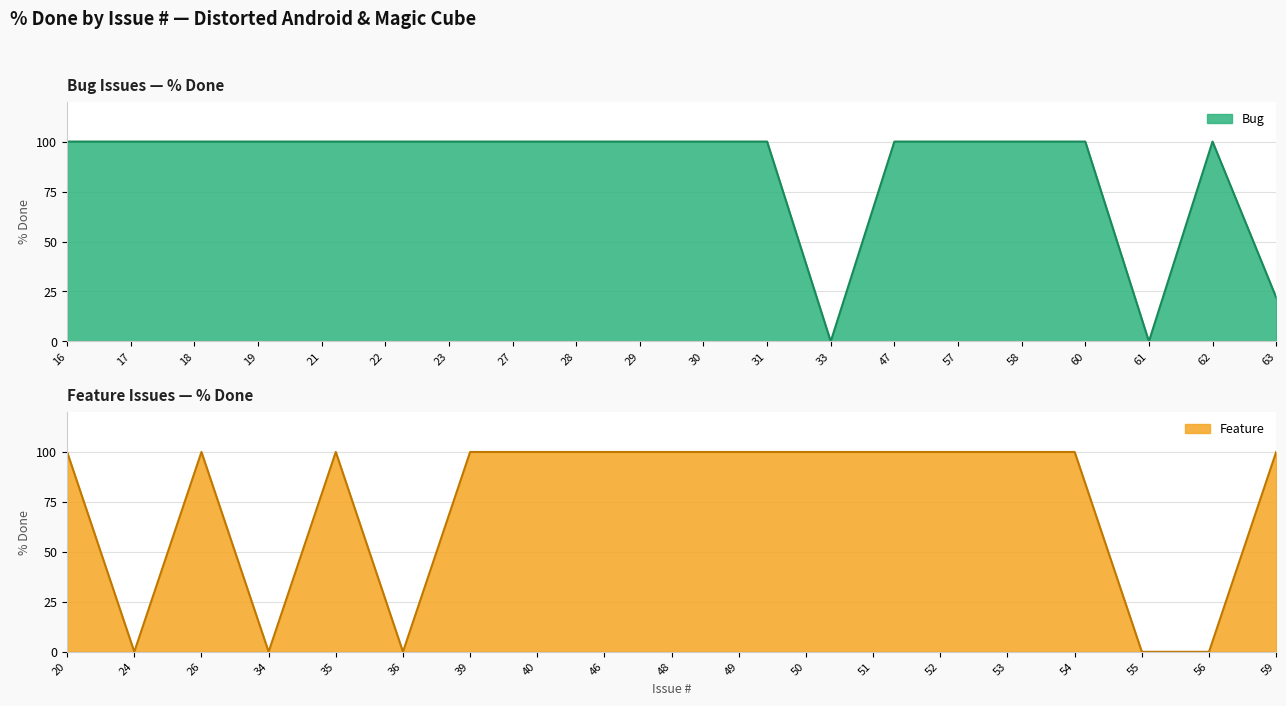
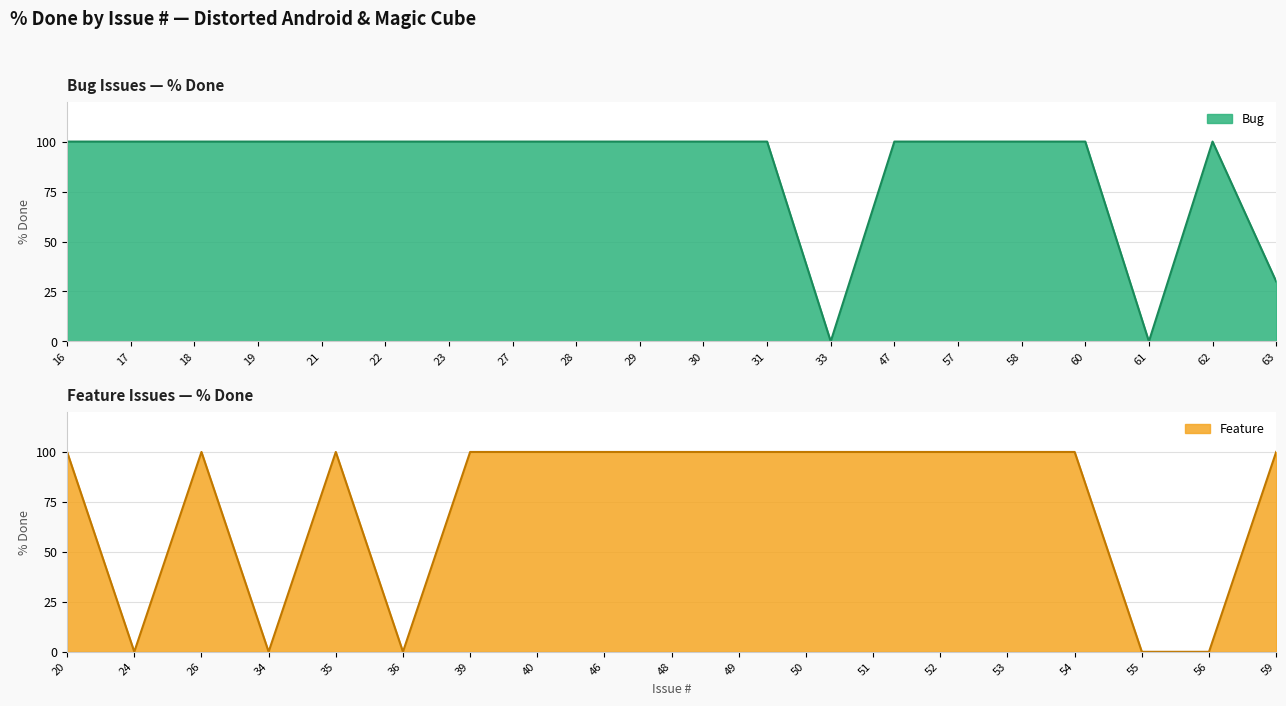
Bug Issues — % Done, 63: 22 -> 30
